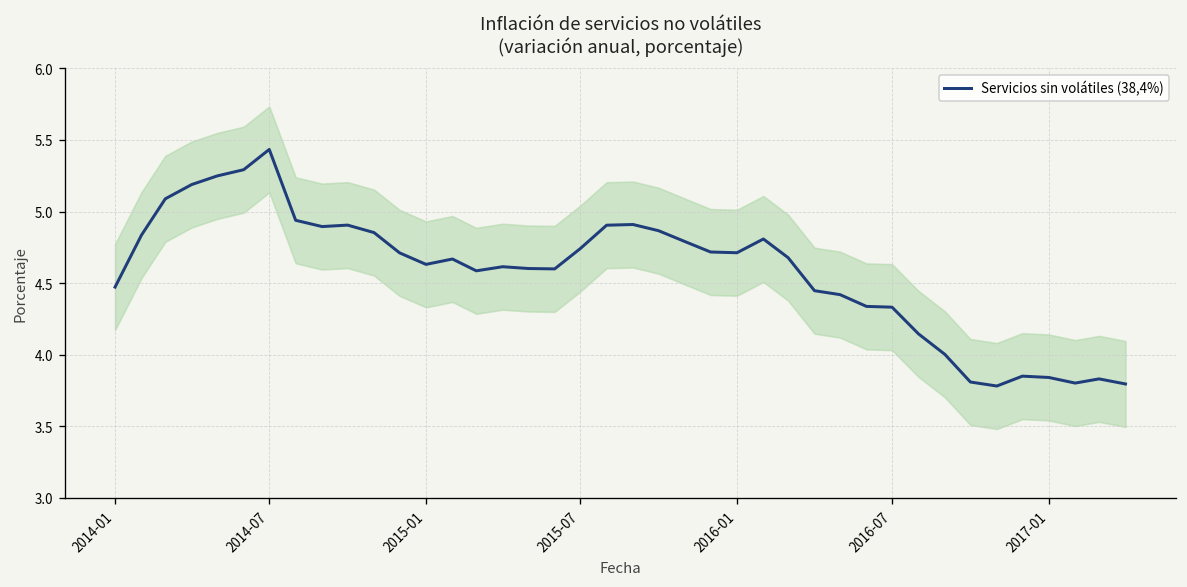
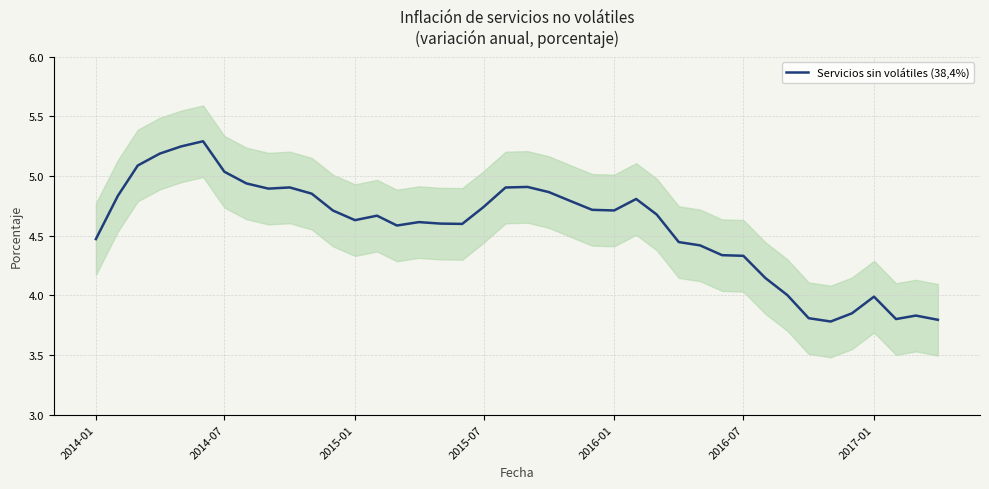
Servicios sin volátiles (38,4%), 2014-07: 5.43 -> 5.04
Servicios sin volátiles (38,4%), 2017-01: 3.84 -> 3.99
